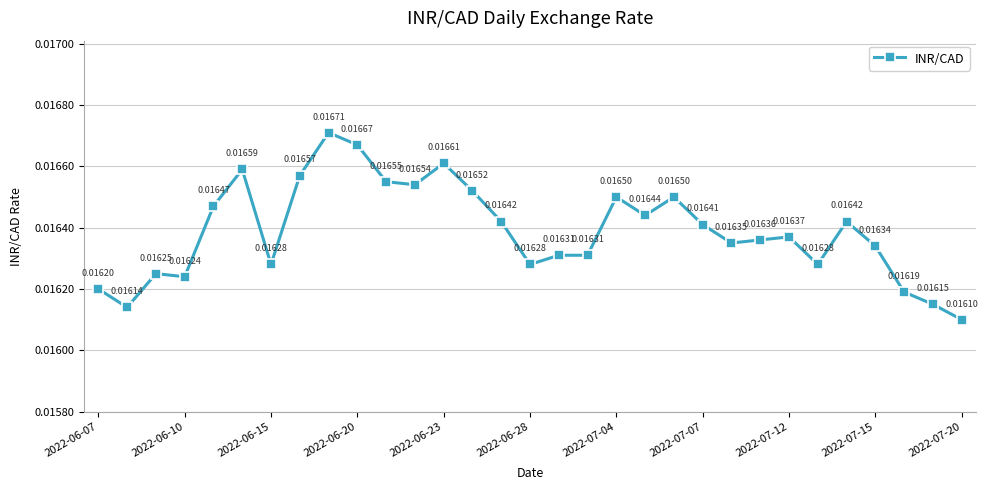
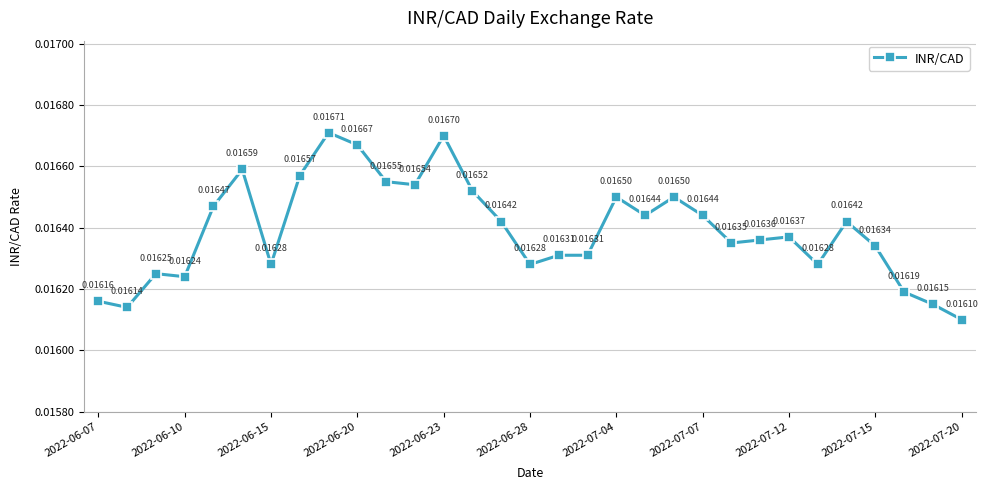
2022-06-07: 0.01620 -> 0.01616
2022-06-23: 0.01661 -> 0.01670
2022-07-07: 0.01641 -> 0.01644
